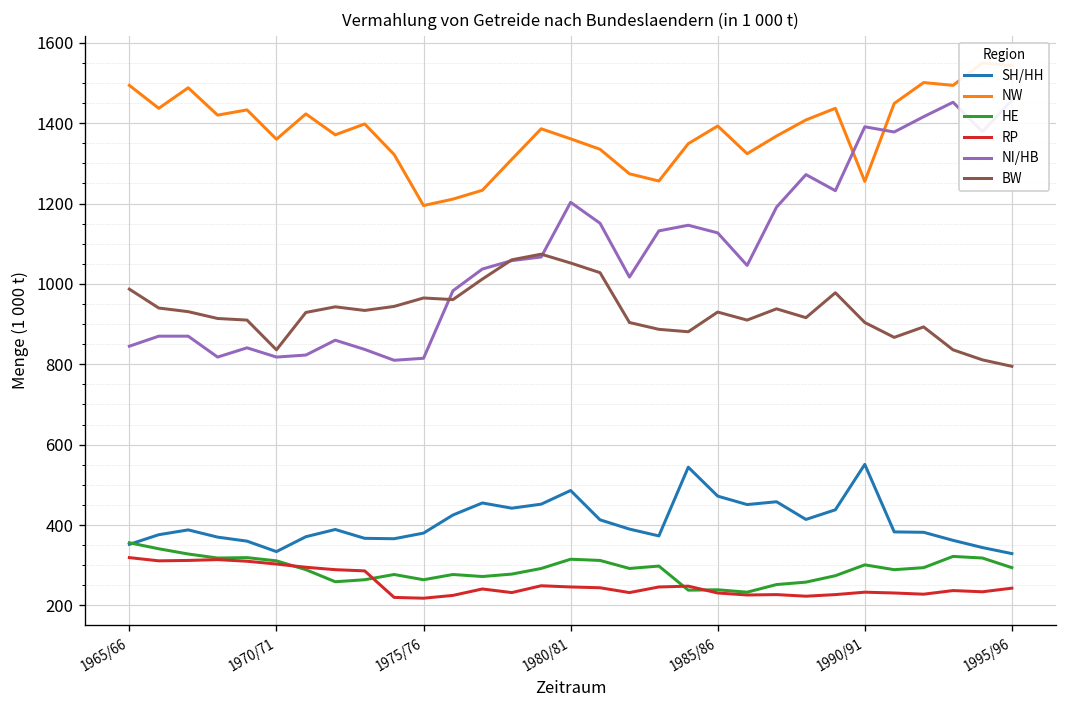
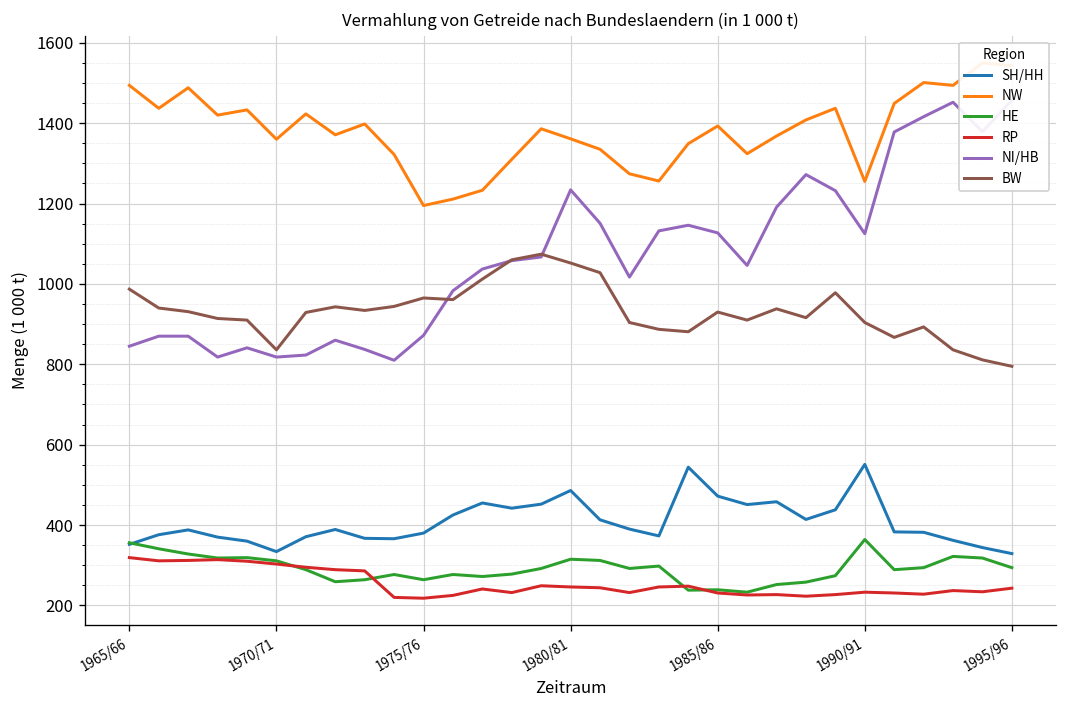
NI/HB, 1975/76: 820 -> 870
NI/HB, 1980/81: 1200 -> 1230
HE, 1990/91: 300 -> 360
NI/HB, 1990/91: 1390 -> 1130
